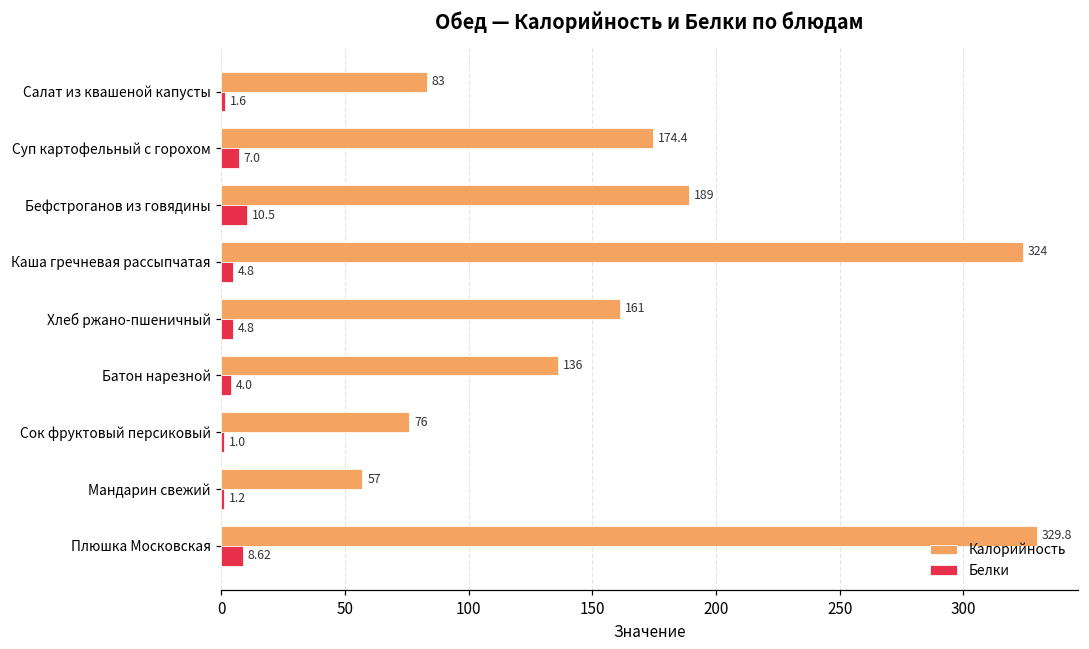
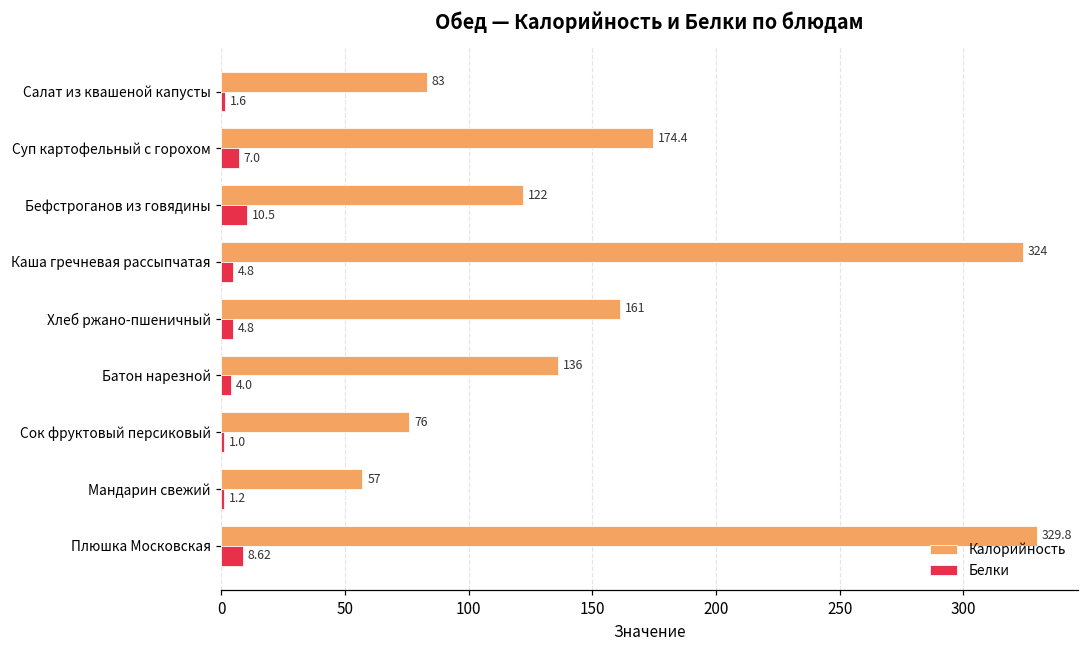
Калорийность, Бефстроганов из говядины: 189 -> 122
